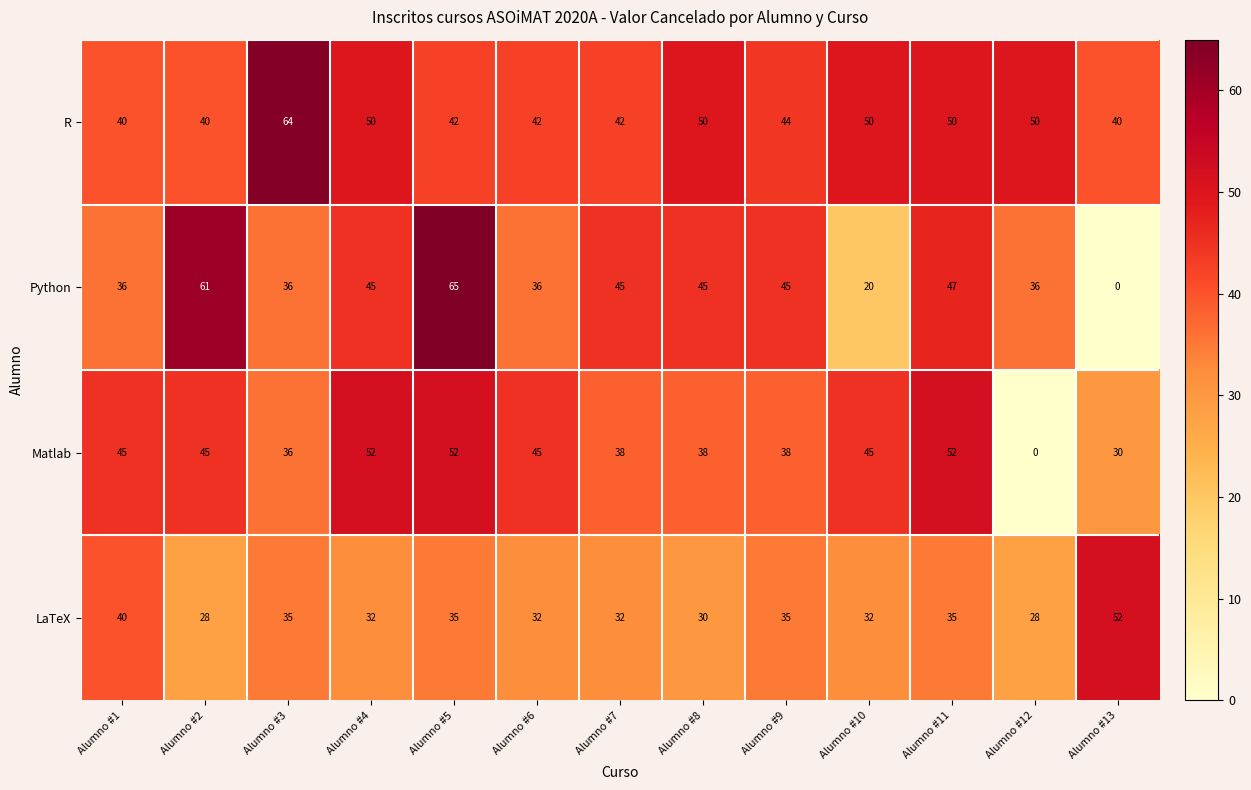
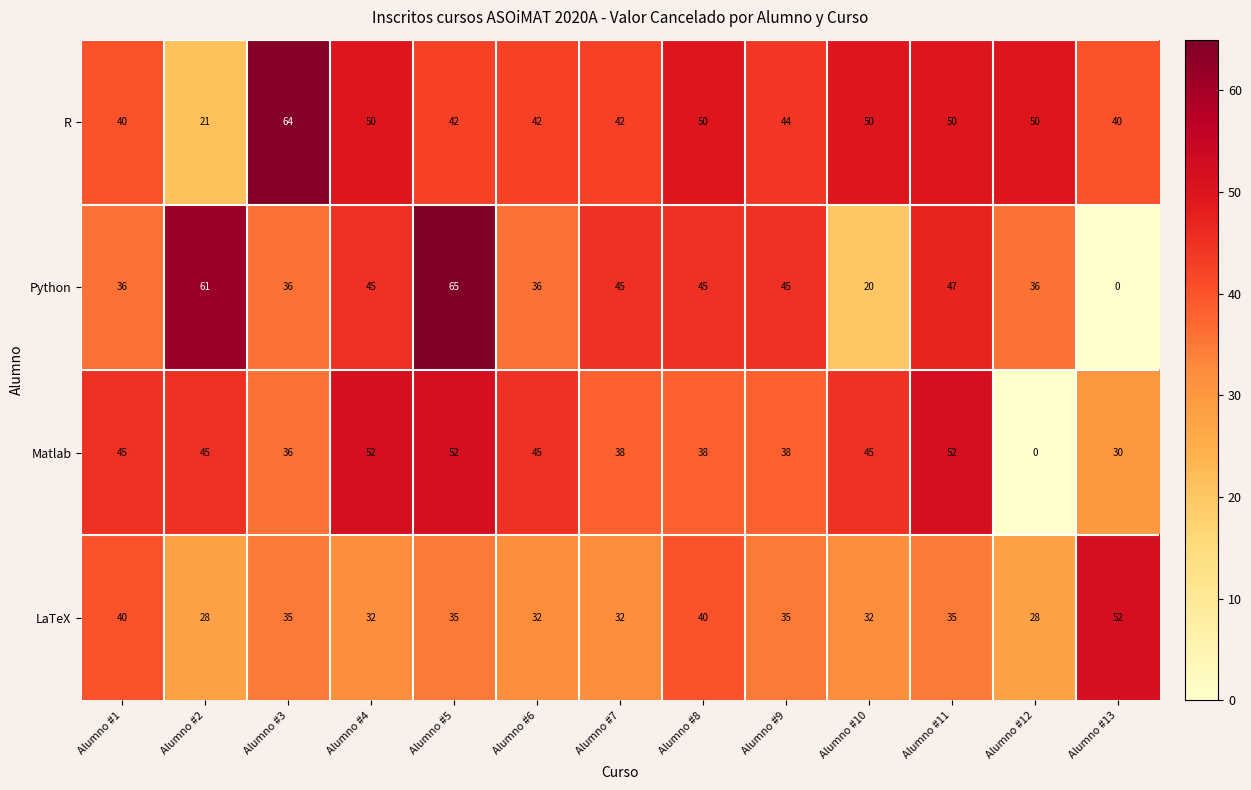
R, Alumno #2: 40 -> 21
LaTeX, Alumno #8: 30 -> 40
